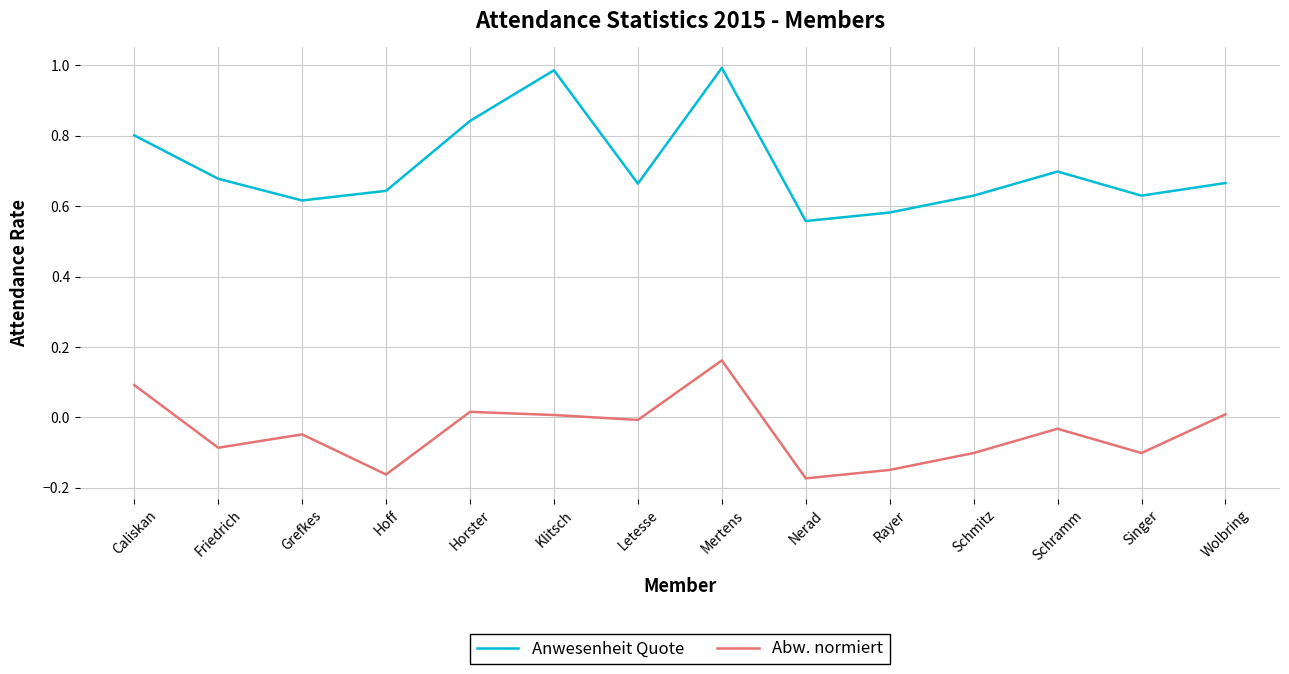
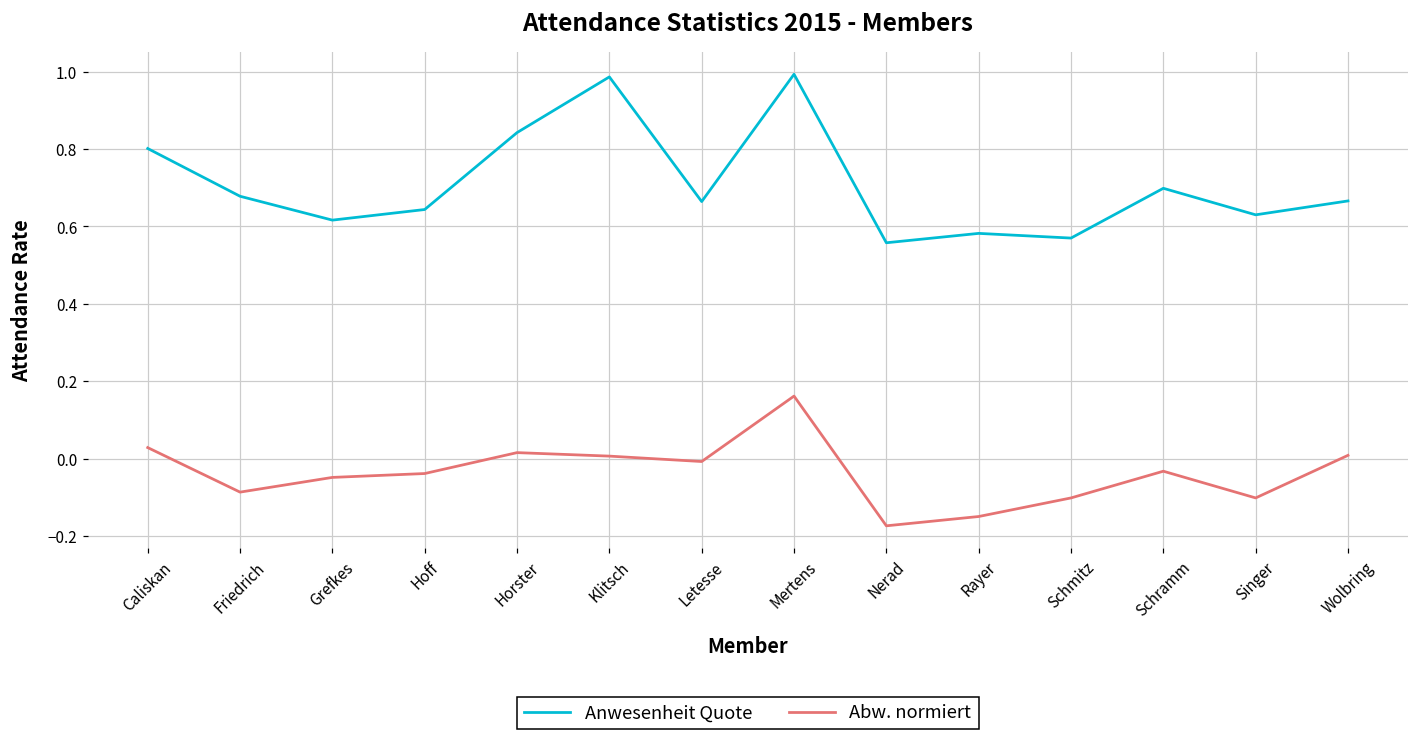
Abw. normiert, Caliskan: 0.09 -> 0.03
Abw. normiert, Hoff: -0.16 -> -0.04
Anwesenheit Quote, Schmitz: 0.63 -> 0.57
